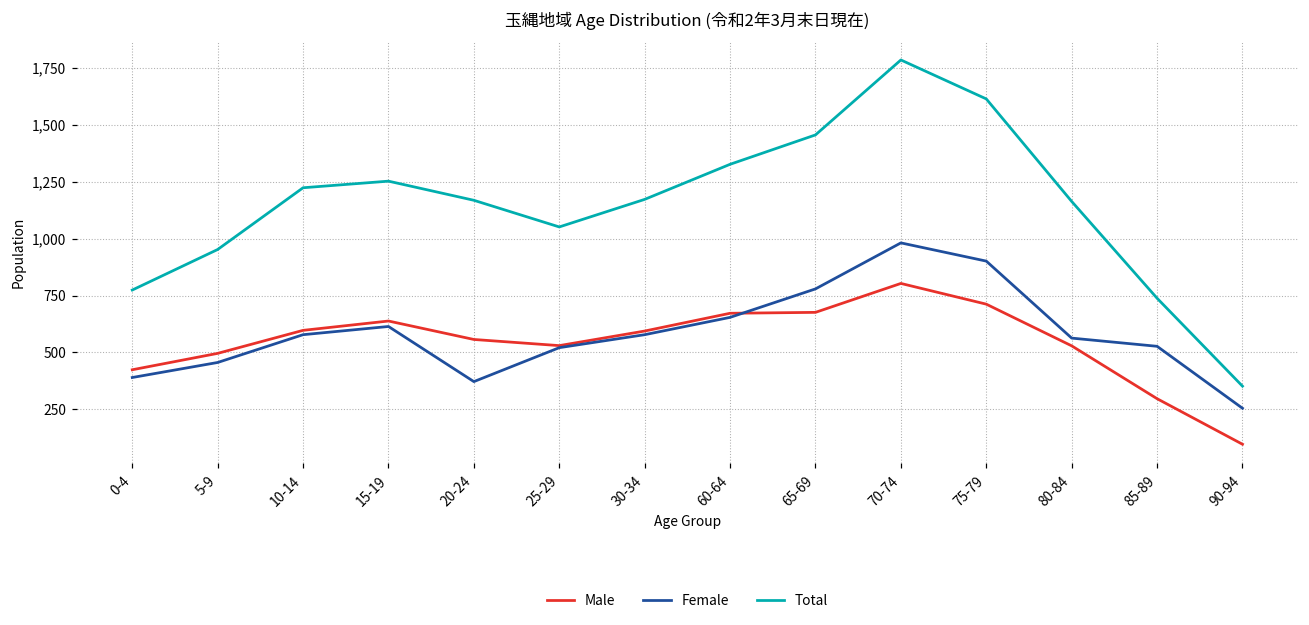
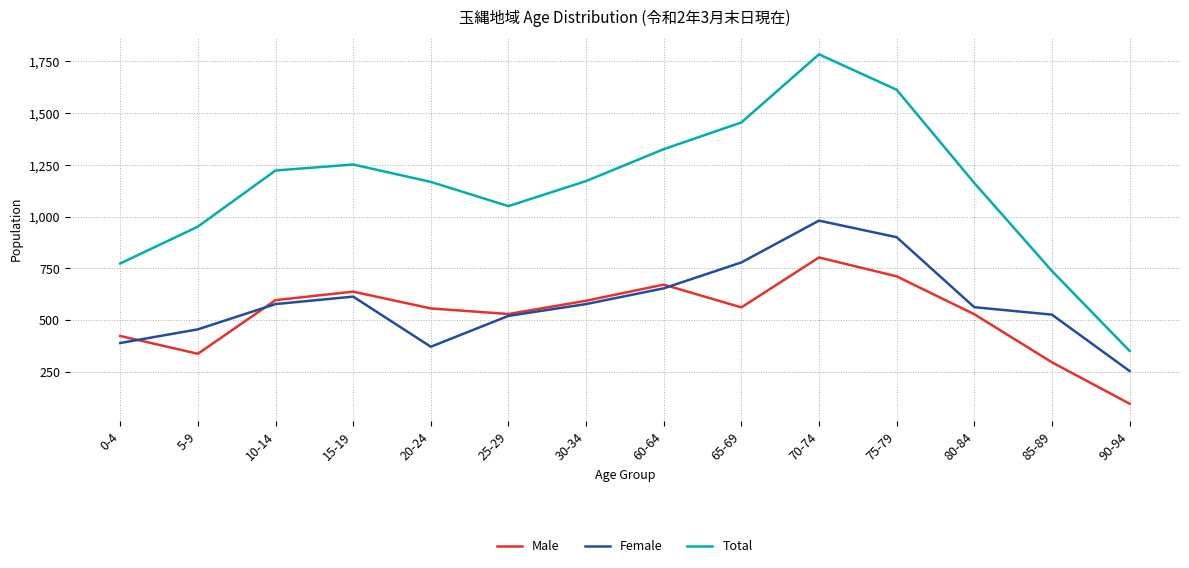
Male, 5-9: 500 -> 340
Male, 65-69: 680 -> 560
